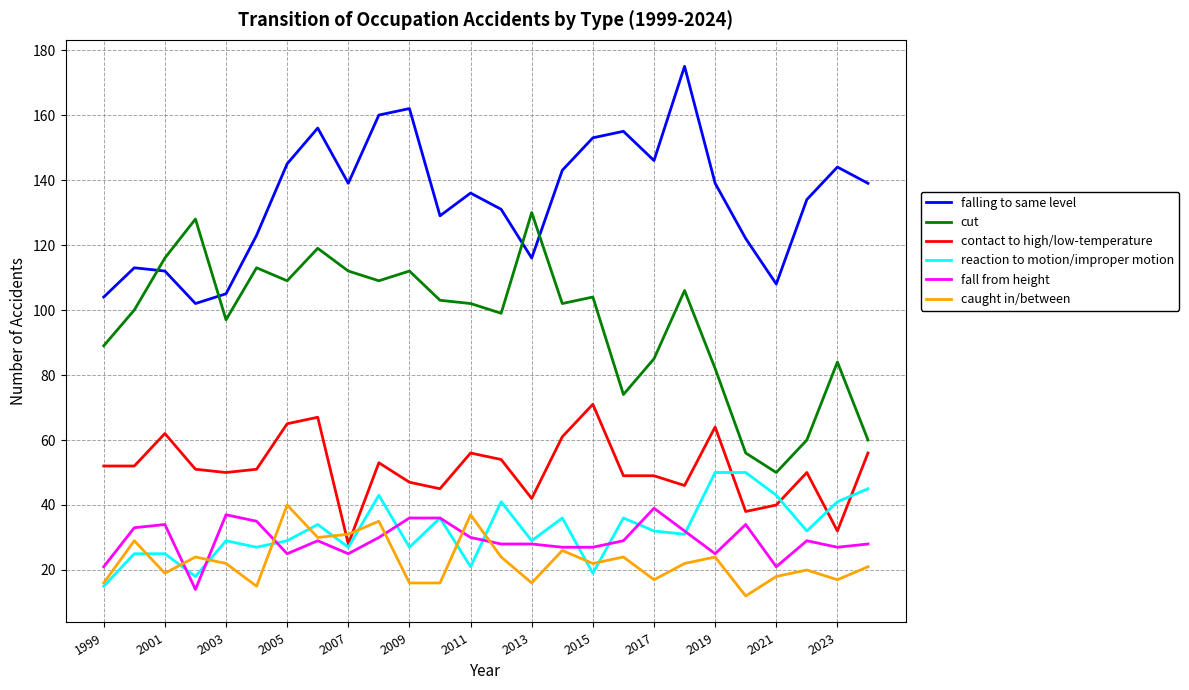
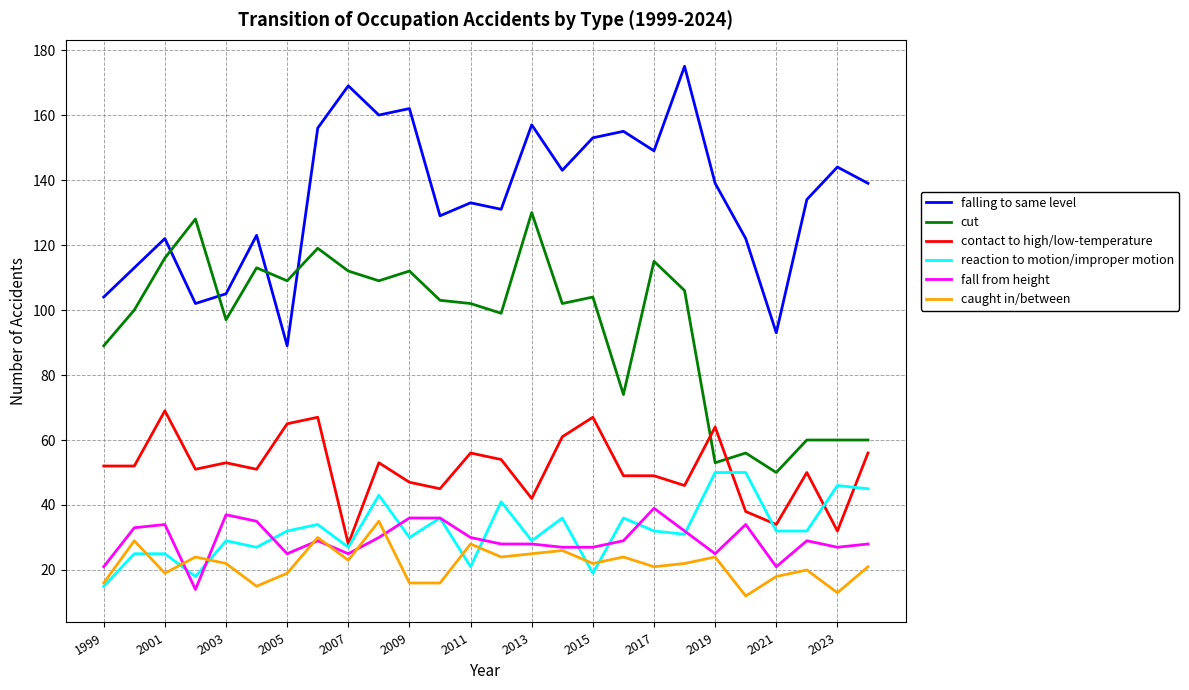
falling to same level, 2001: 112 -> 122
contact to high/low-temperature, 2001: 62 -> 69
contact to high/low-temperature, 2003: 50 -> 53
falling to same level, 2005: 145 -> 89
reaction to motion/improper motion, 2005: 29 -> 32
caught in/between, 2005: 40 -> 19
falling to same level, 2007: 139 -> 169
caught in/between, 2007: 31 -> 23
reaction to motion/improper motion, 2009: 27 -> 30
falling to same level, 2011: 136 -> 133
caught in/between, 2011: 37 -> 28
falling to same level, 2013: 116 -> 157
caught in/between, 2013: 16 -> 25
contact to high/low-temperature, 2015: 71 -> 67
falling to same level, 2017: 146 -> 149
cut, 2017: 85 -> 115
caught in/between, 2017: 17 -> 21
cut, 2019: 82 -> 53
falling to same level, 2021: 108 -> 93
contact to high/low-temperature, 2021: 40 -> 34
reaction to motion/improper motion, 2021: 43 -> 32
cut, 2023: 84 -> 60
reaction to motion/improper motion, 2023: 41 -> 46
caught in/between, 2023: 17 -> 13
